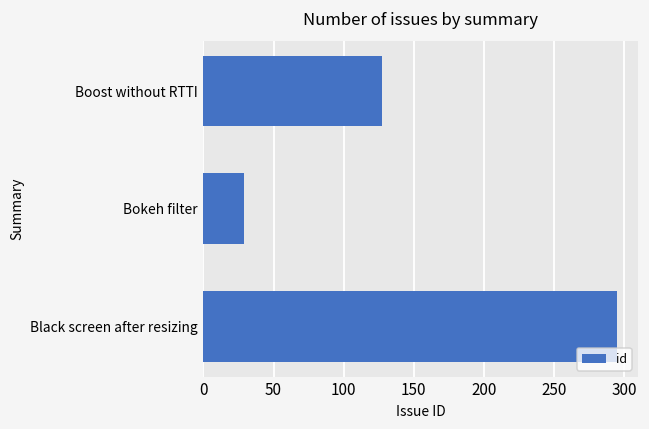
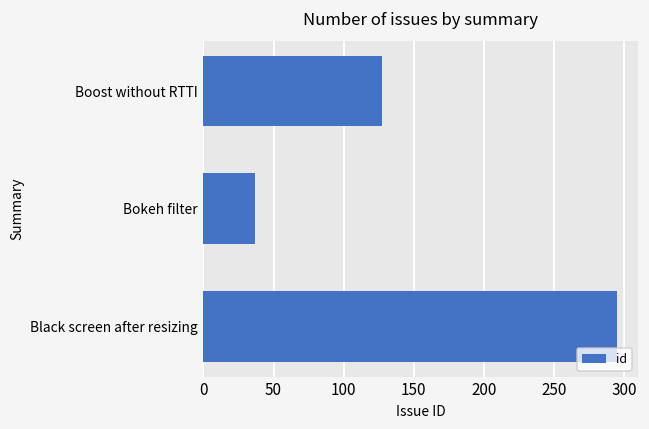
Bokeh filter: 29 -> 37
